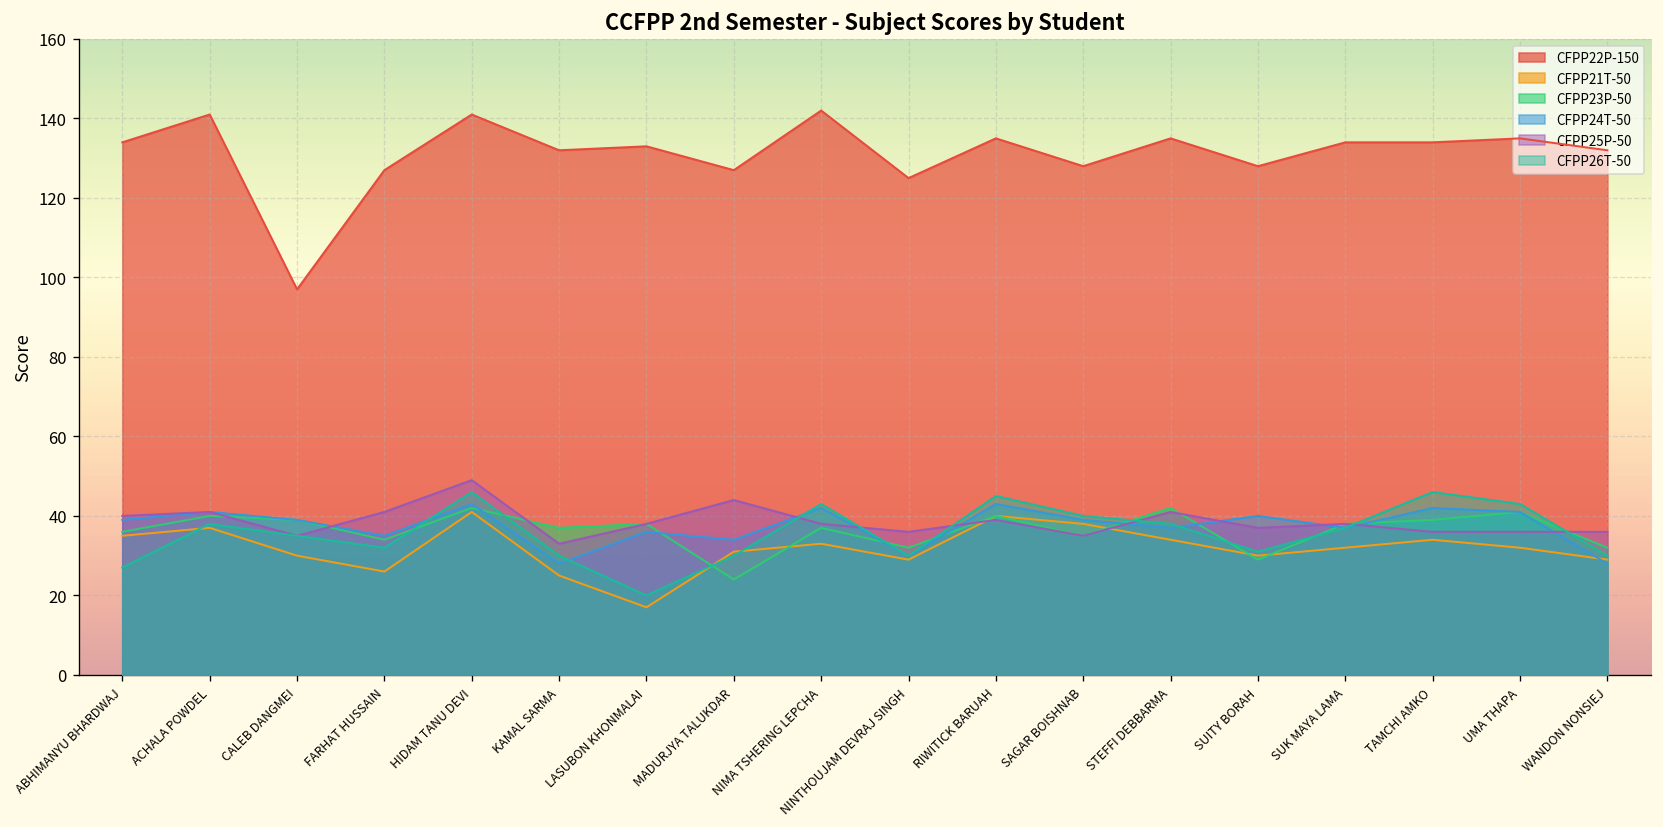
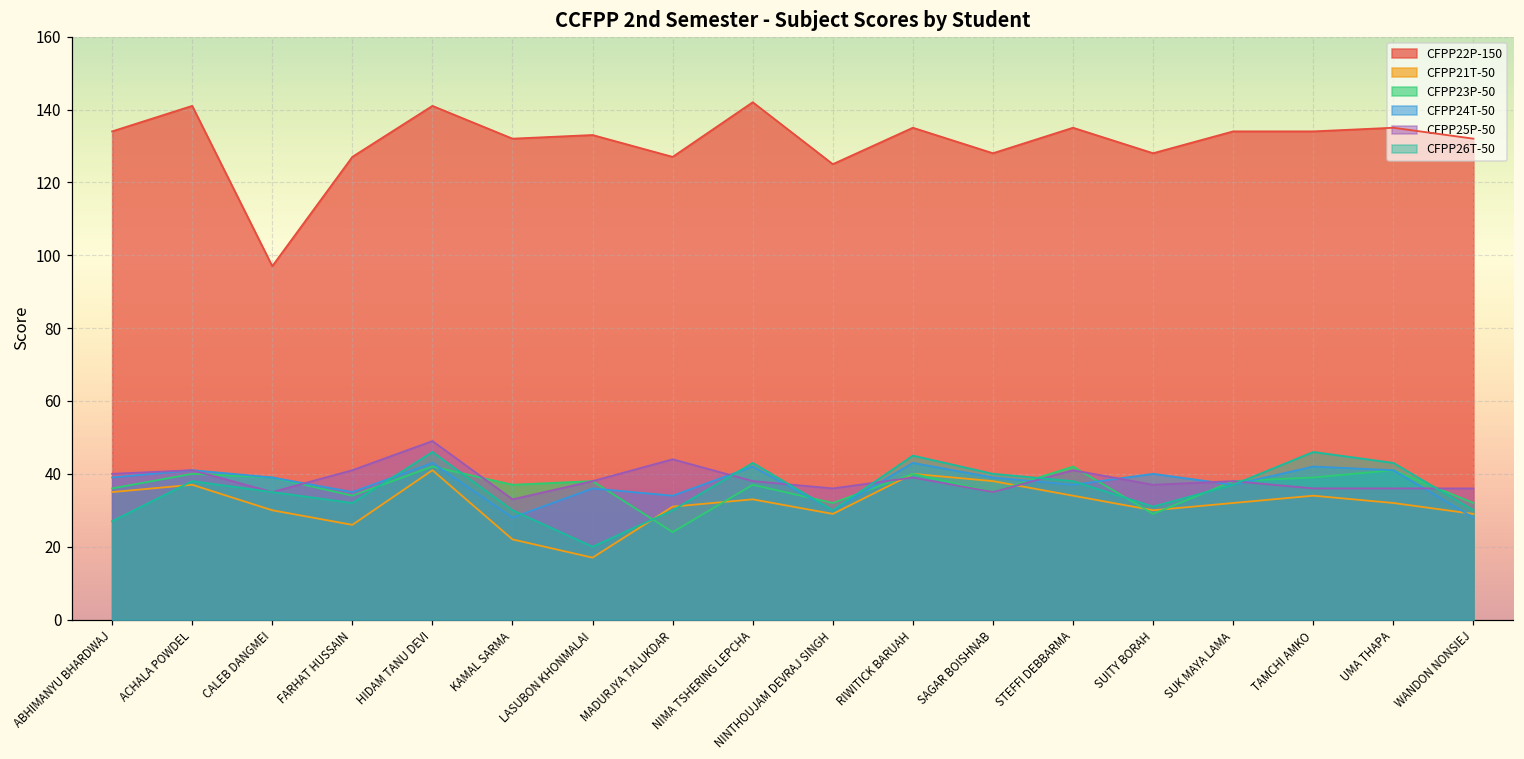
CFPP21T-50, KAMAL SARMA: 25 -> 22
